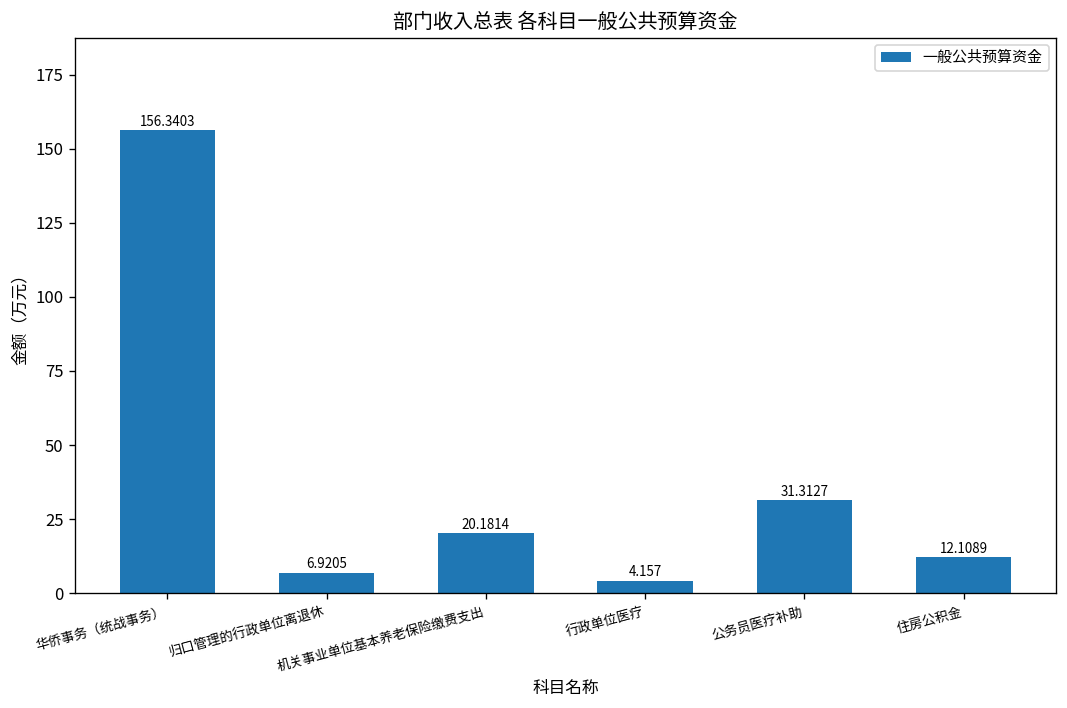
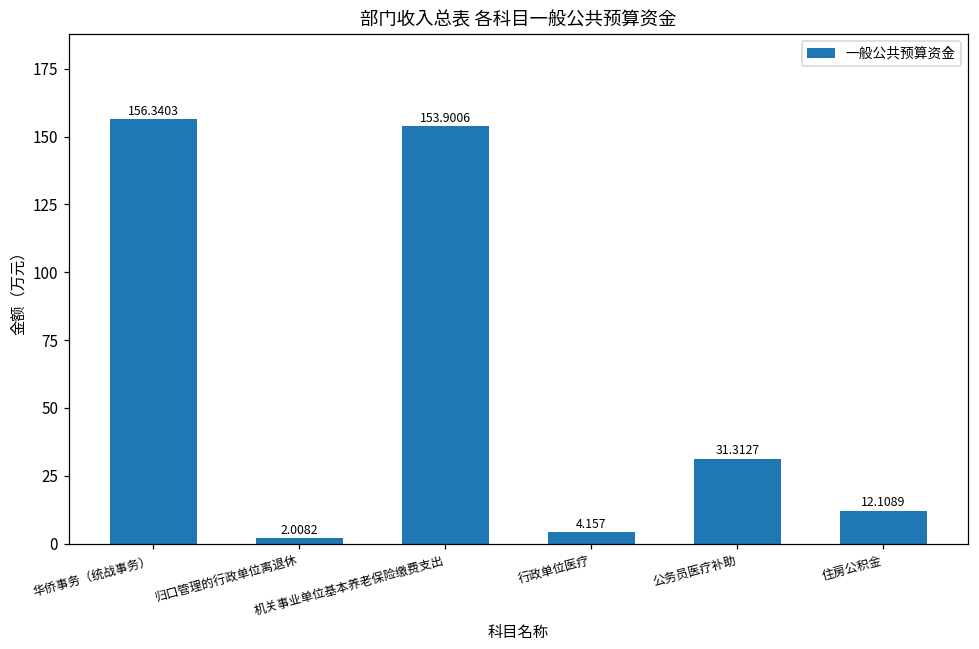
归口管理的行政单位离退休: 6.9205 -> 2.0082
机关事业单位基本养老保险缴费支出: 20.1814 -> 153.9006
